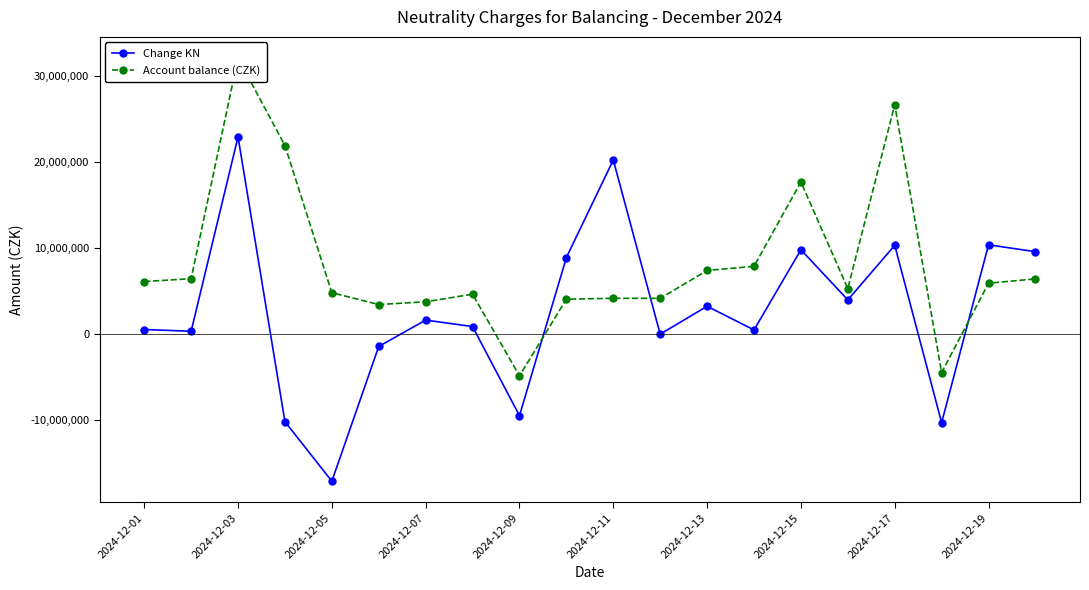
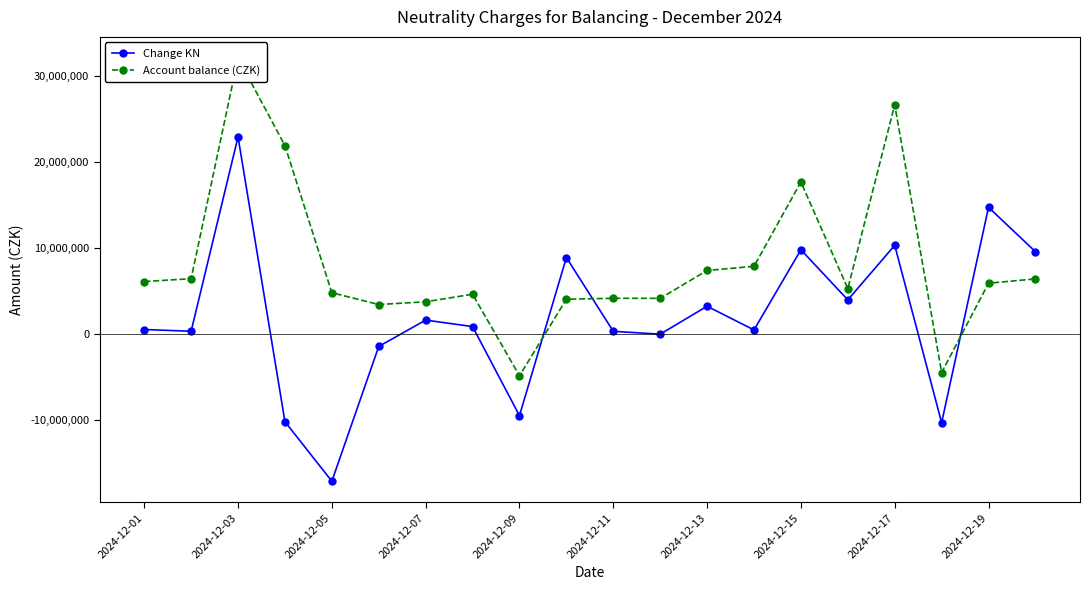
Change KN, 2024-12-11: 20,000,000 -> 0
Change KN, 2024-12-19: 10,000,000 -> 15,000,000
